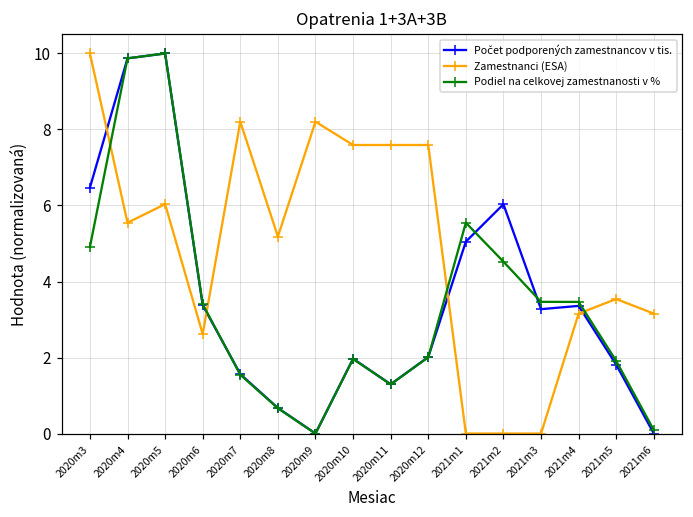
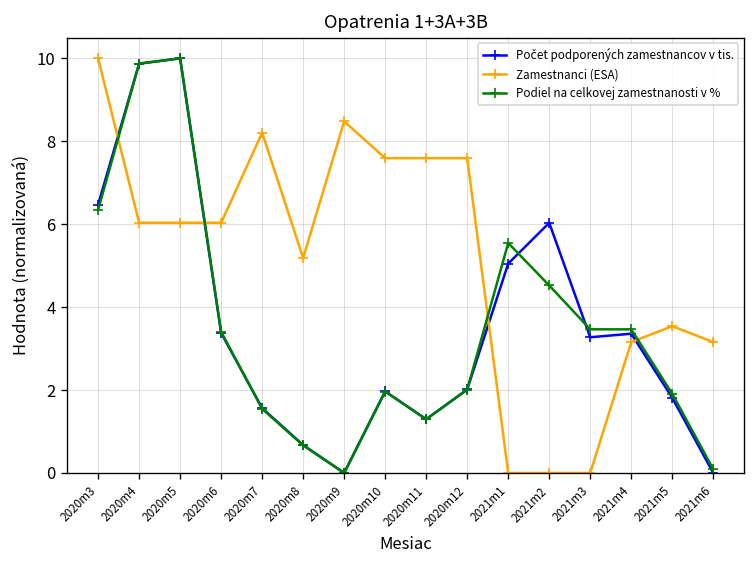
Podiel na celkovej zamestnanosti v %, 2020m3: 4.9 -> 6.3
Zamestnanci (ESA), 2020m4: 5.5 -> 6.0
Zamestnanci (ESA), 2020m6: 2.6 -> 6.0
Zamestnanci (ESA), 2020m9: 8.2 -> 8.5
